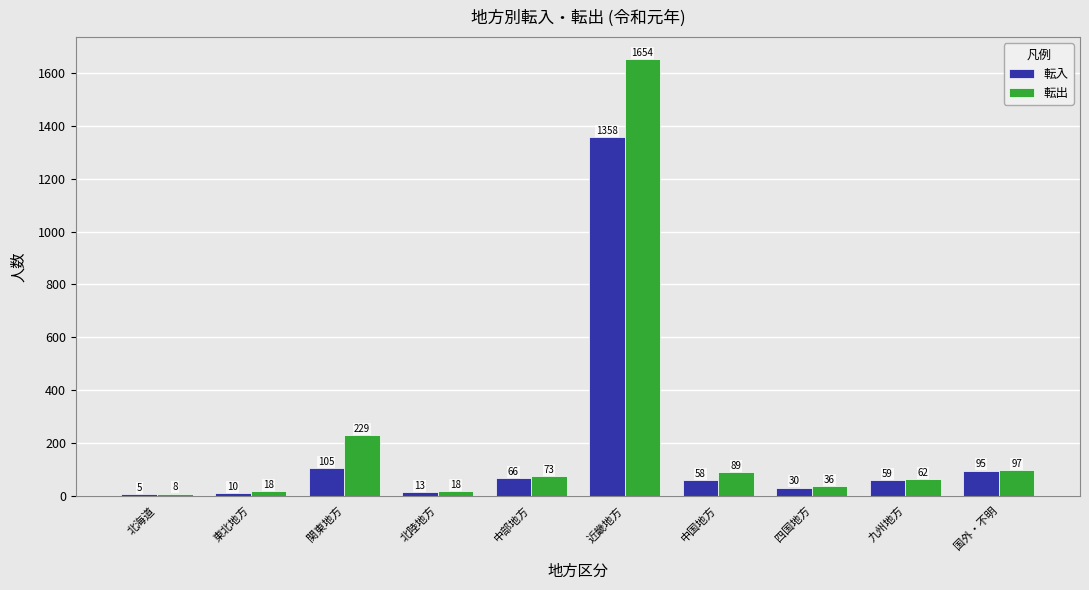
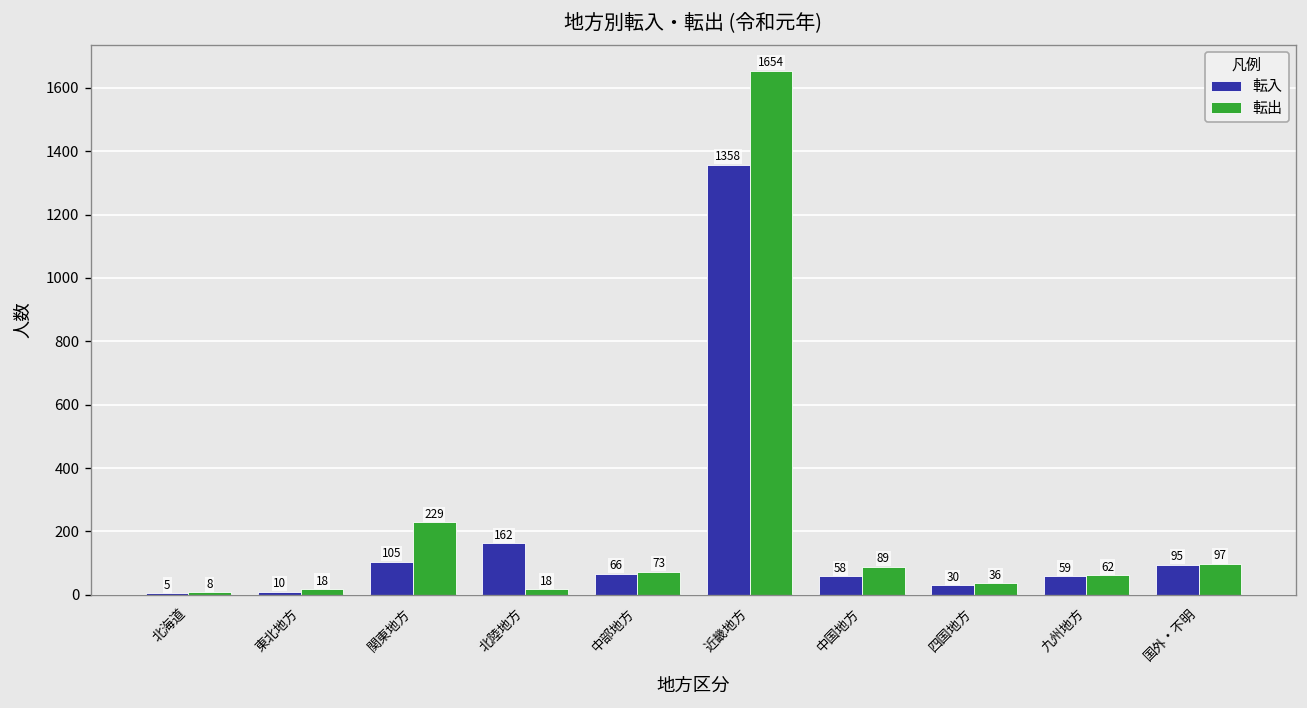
転入, 北陸地方: 13 -> 162
